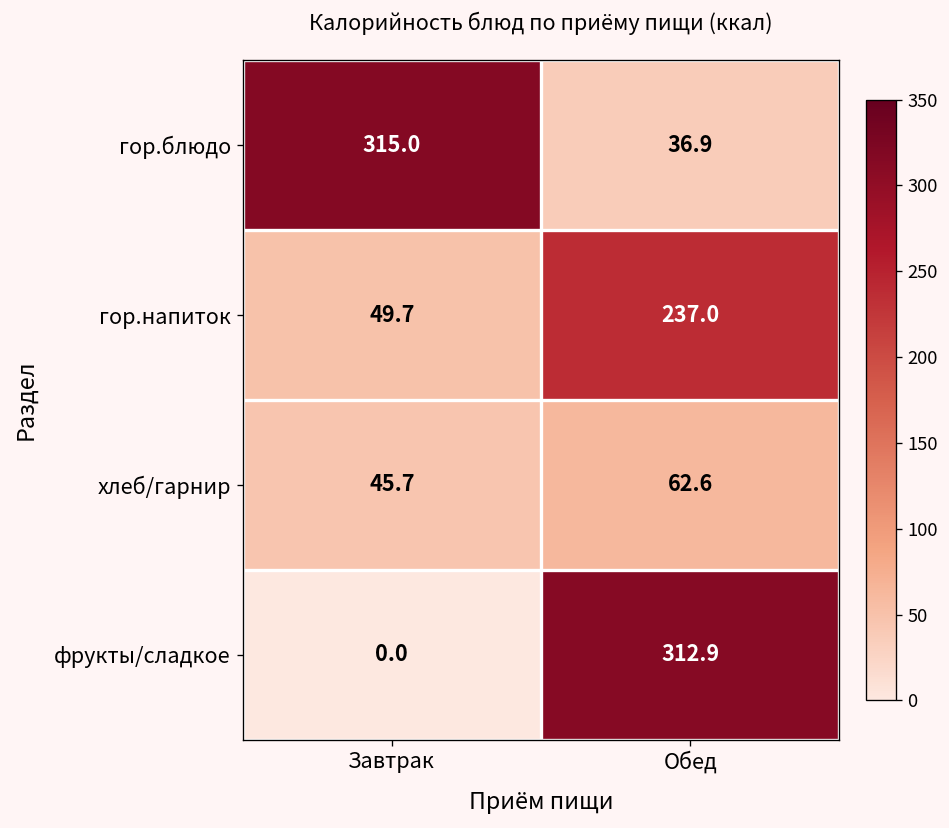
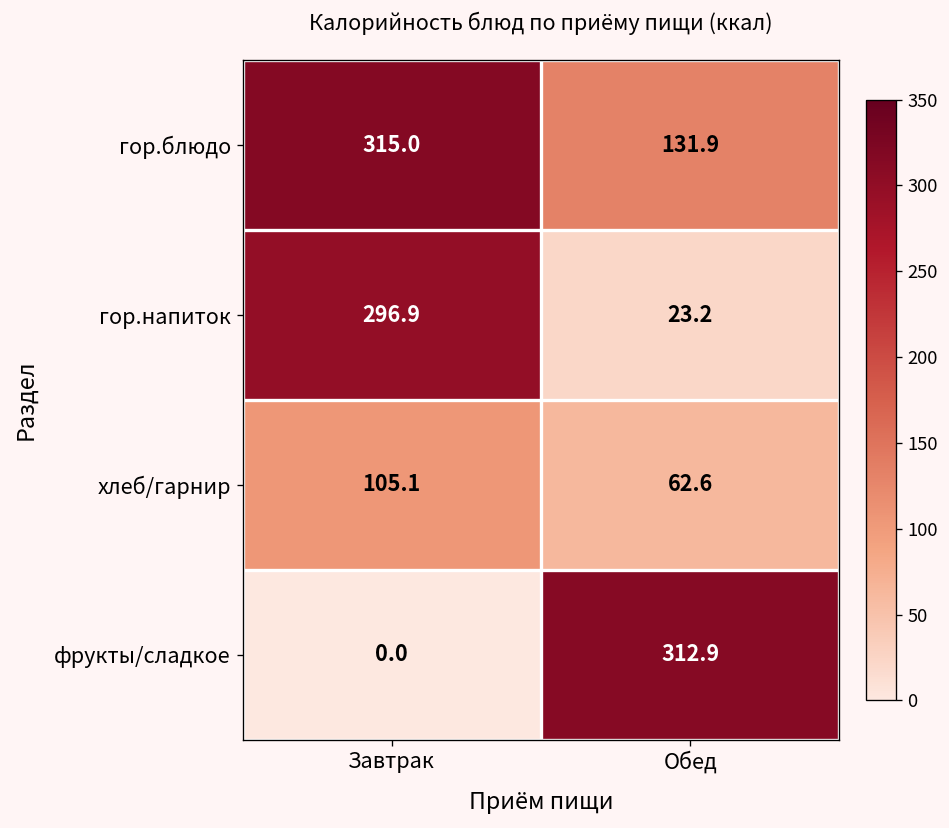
гор.блюдо, Обед: 36.9 -> 131.9
гор.напиток, Завтрак: 49.7 -> 296.9
гор.напиток, Обед: 237.0 -> 23.2
хлеб/гарнир, Завтрак: 45.7 -> 105.1
